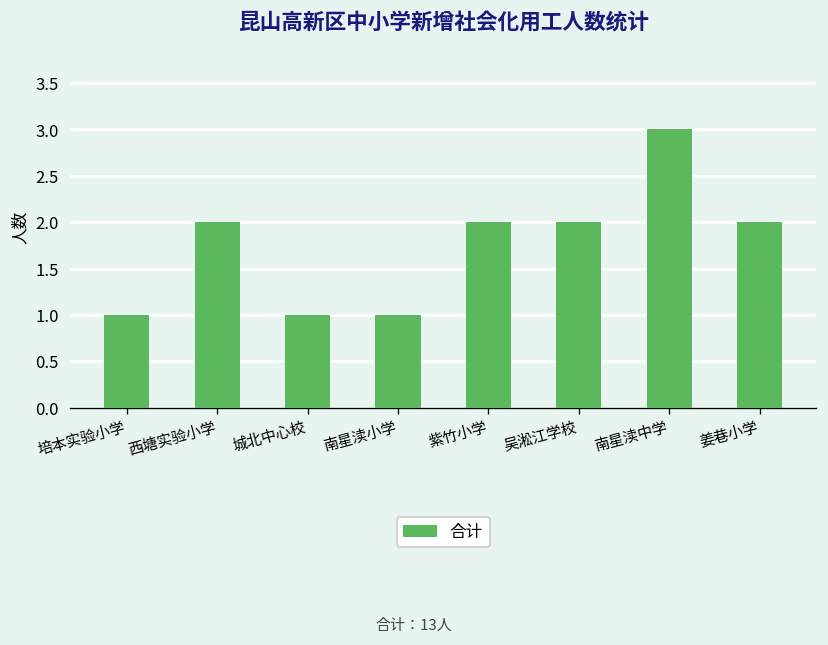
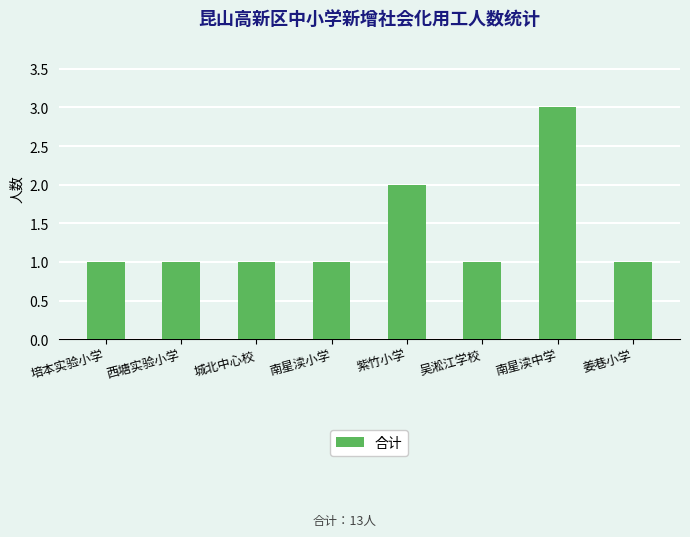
西塘实验小学: 2 -> 1
吴淞江学校: 2 -> 1
姜巷小学: 2 -> 1
